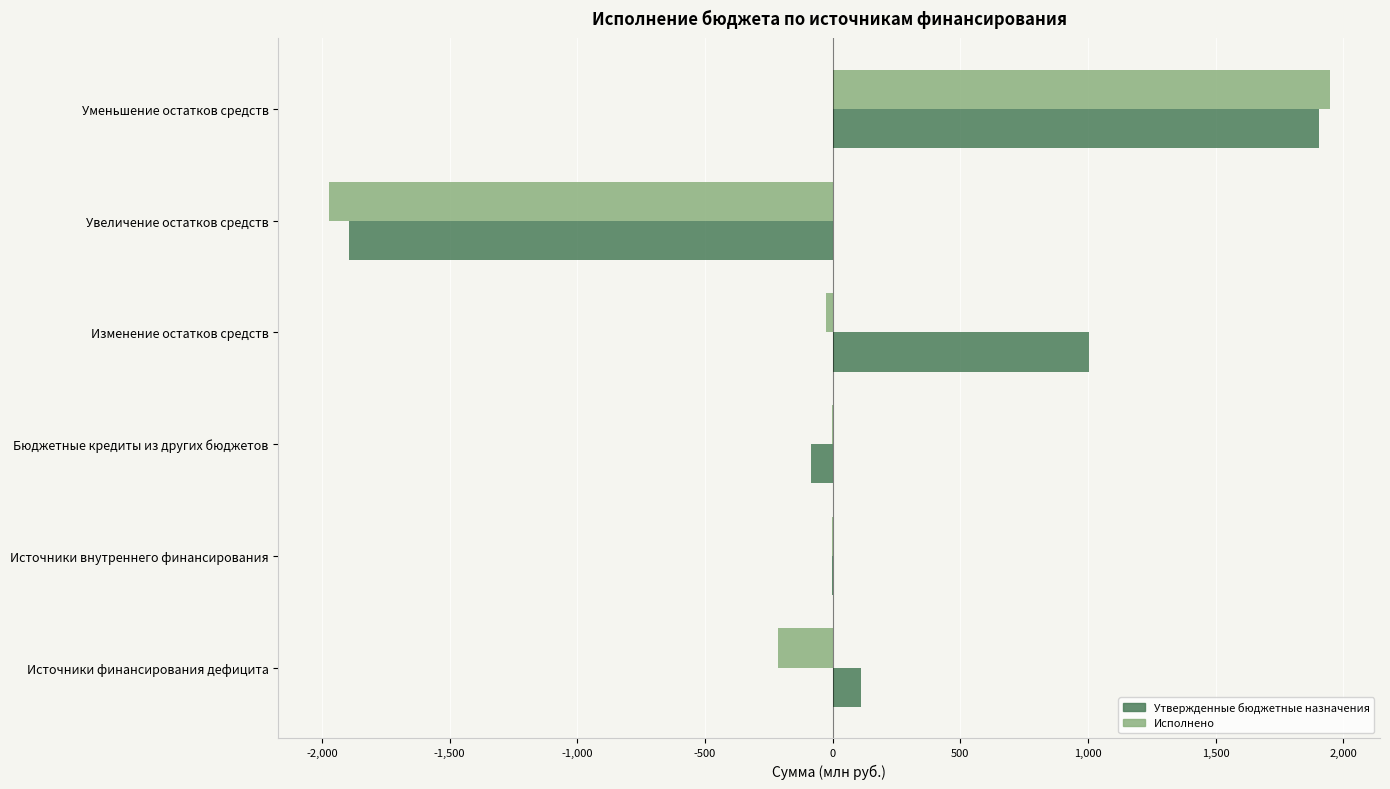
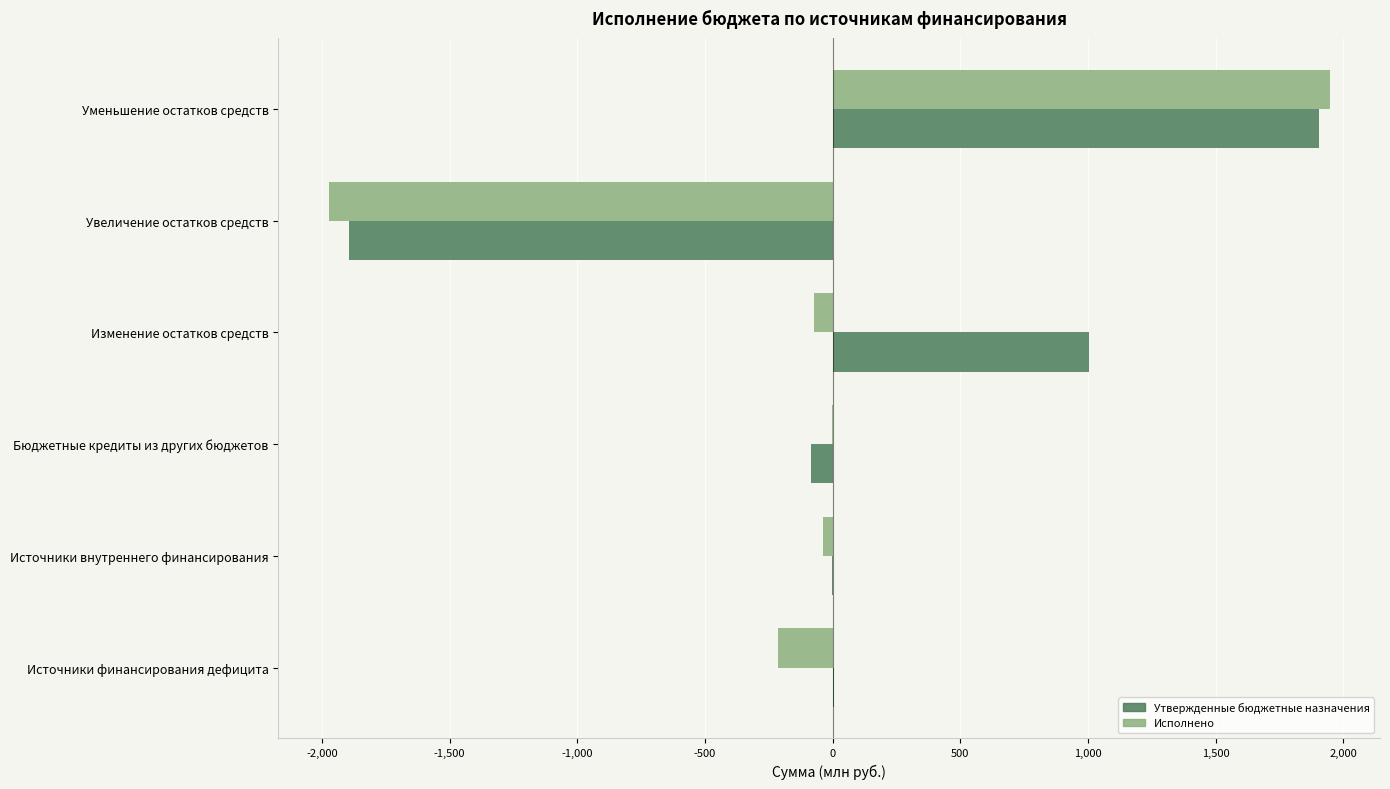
Исполнено, Изменение остатков средств: -30 -> -70
Исполнено, Источники внутреннего финансирования: 0 -> -40
Утвержденные бюджетные назначения, Источники финансирования дефицита: 110 -> 10
